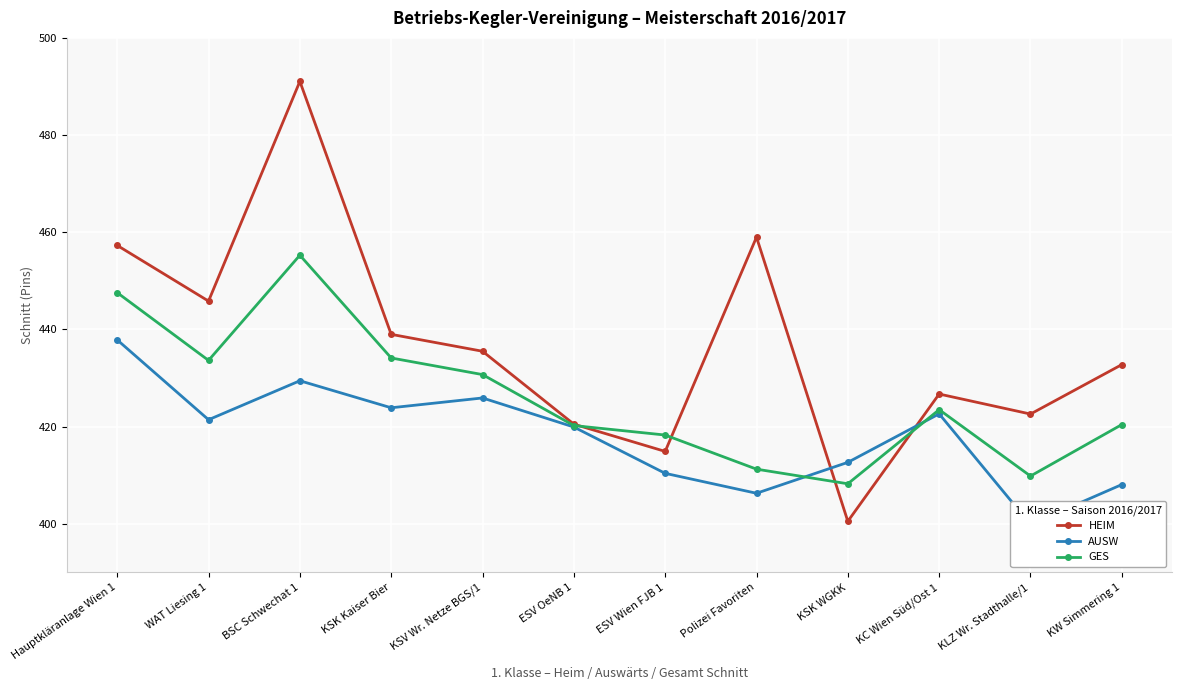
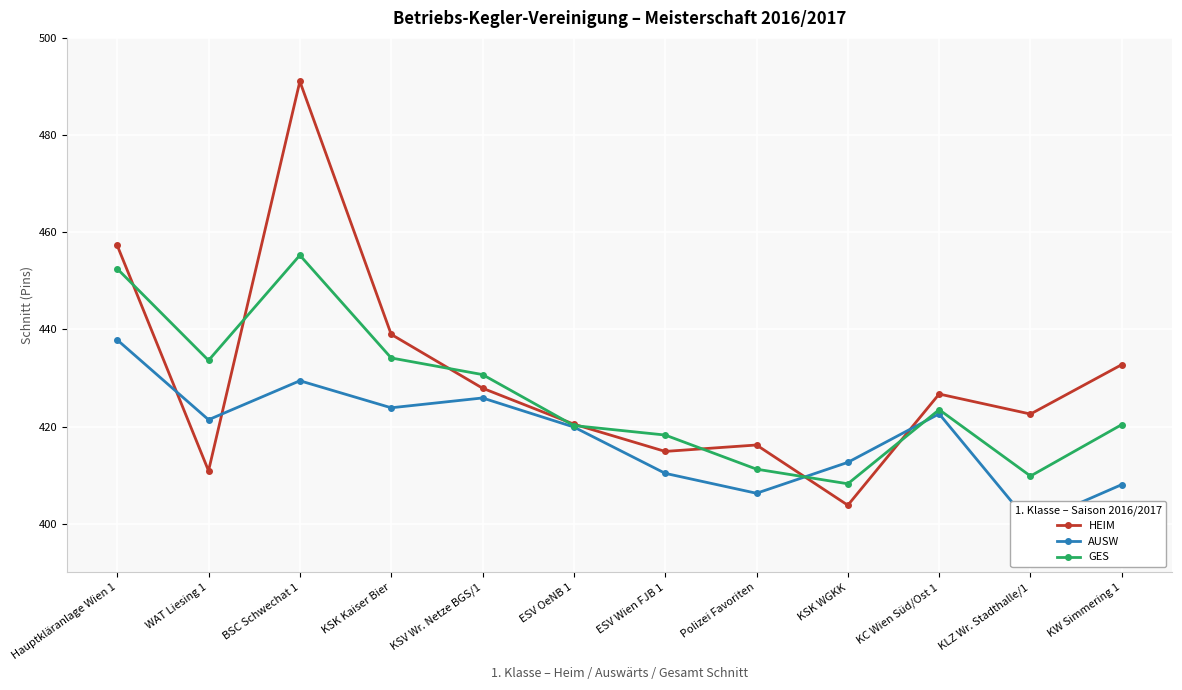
GES, Hauptkläranlage Wien 1: 448 -> 453
HEIM, WAT Liesing 1: 446 -> 411
HEIM, KSV Wr. Netze BGS/1: 436 -> 428
HEIM, Polizei Favoriten: 459 -> 416
HEIM, KSK WGKK: 401 -> 404
